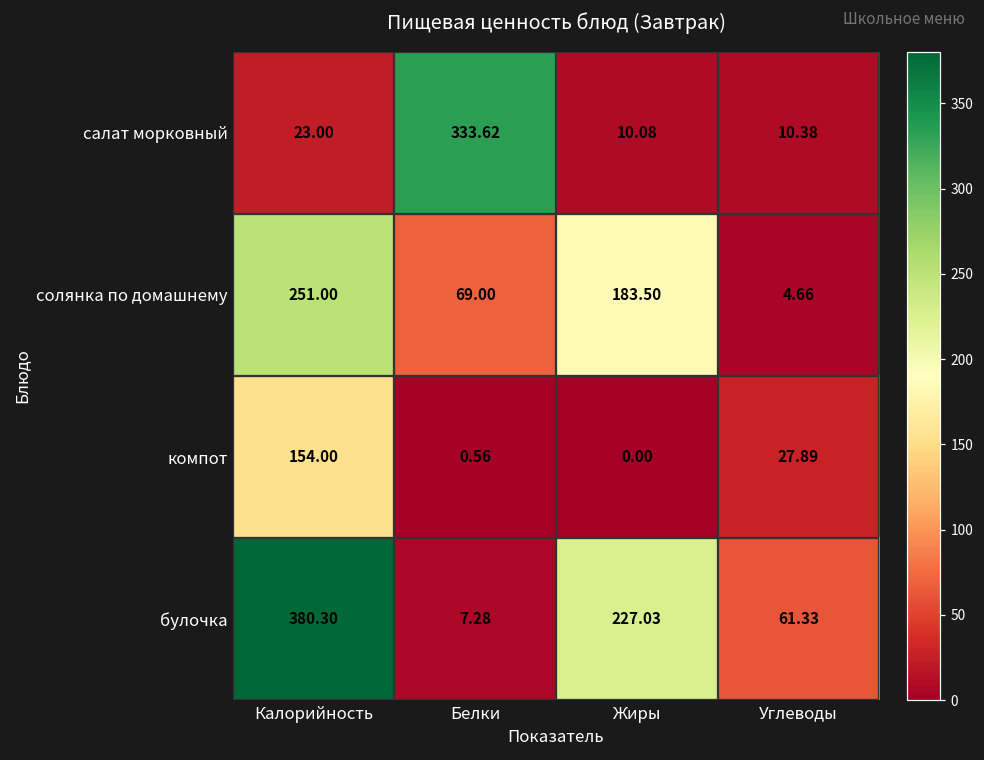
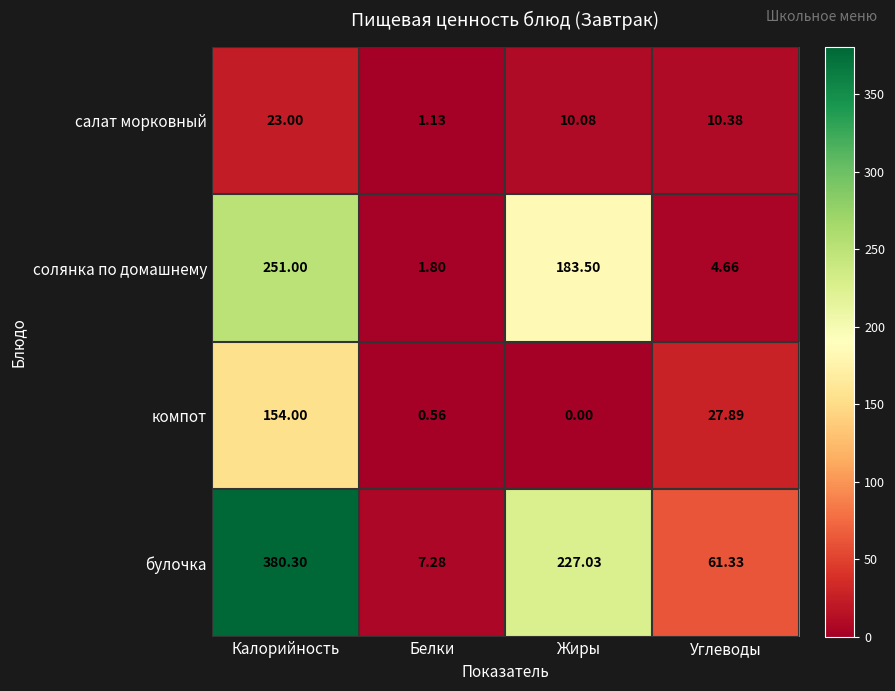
салат морковный, Белки: 333.62 -> 1.13
солянка по домашнему, Белки: 69.00 -> 1.80
